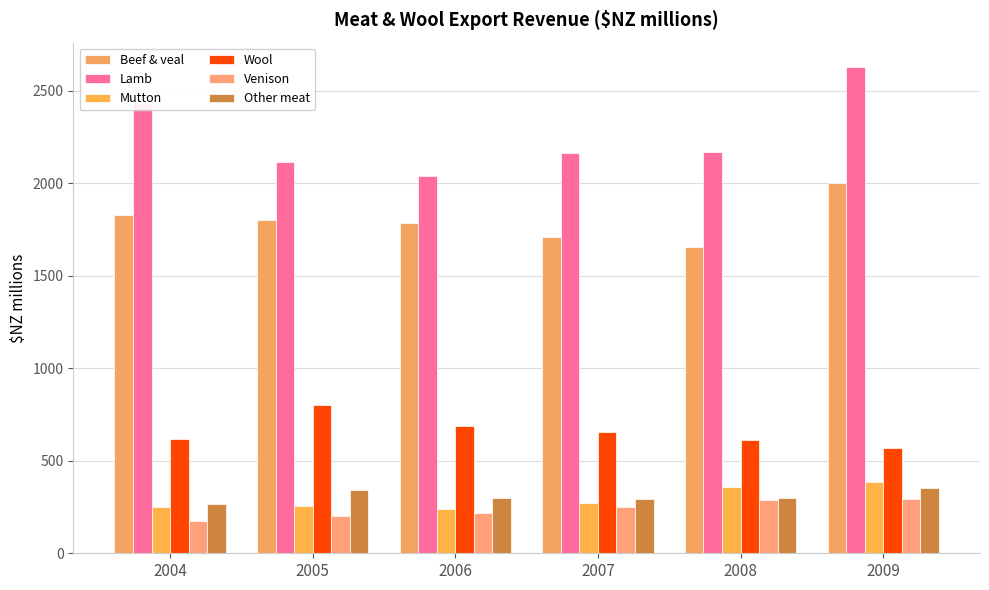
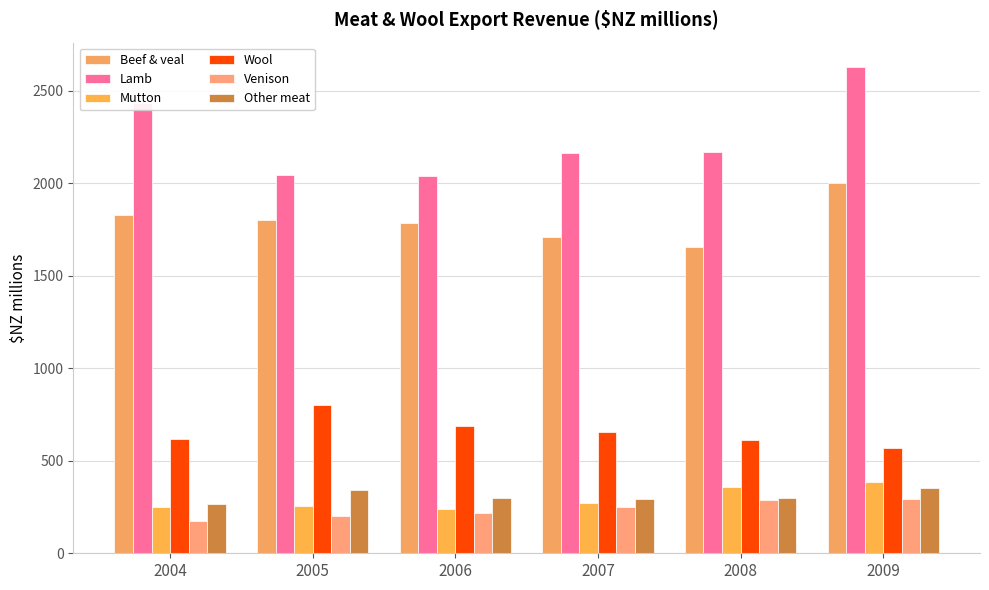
Lamb, 2005: 2110 -> 2050
